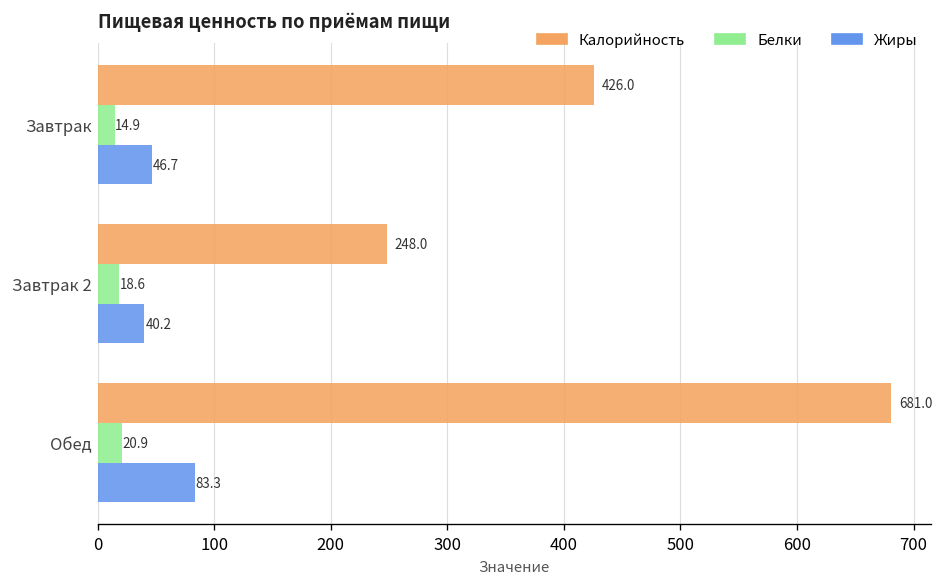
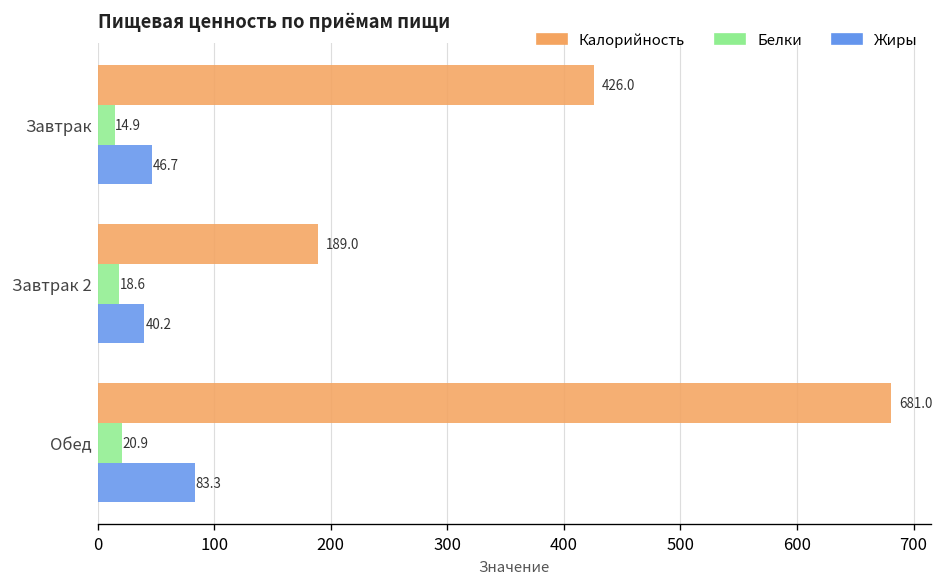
Калорийность, Завтрак 2: 248.0 -> 189.0
